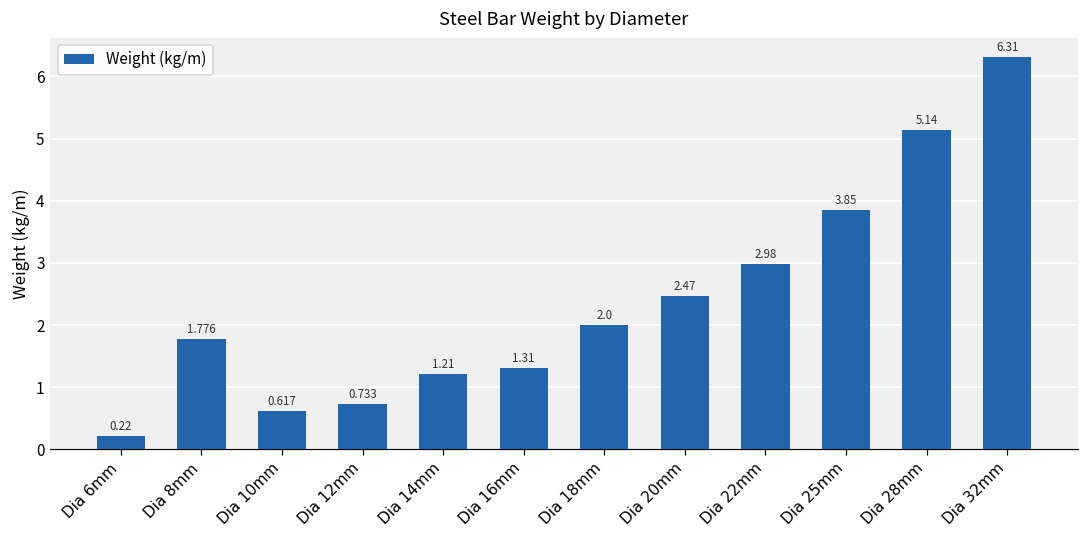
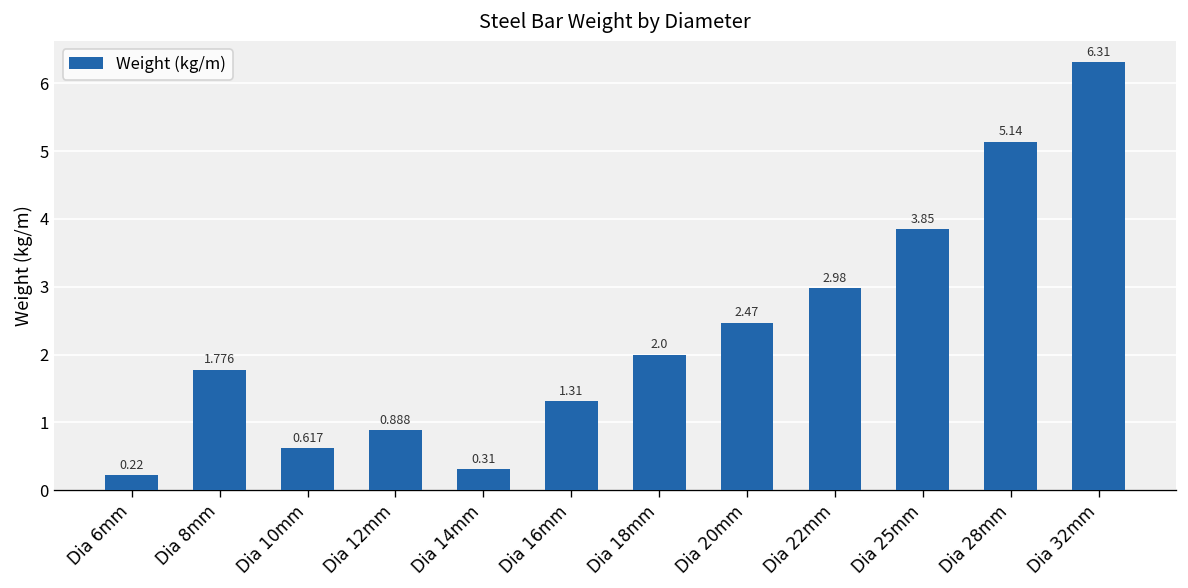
Dia 12mm: 0.733 -> 0.888
Dia 14mm: 1.21 -> 0.31
